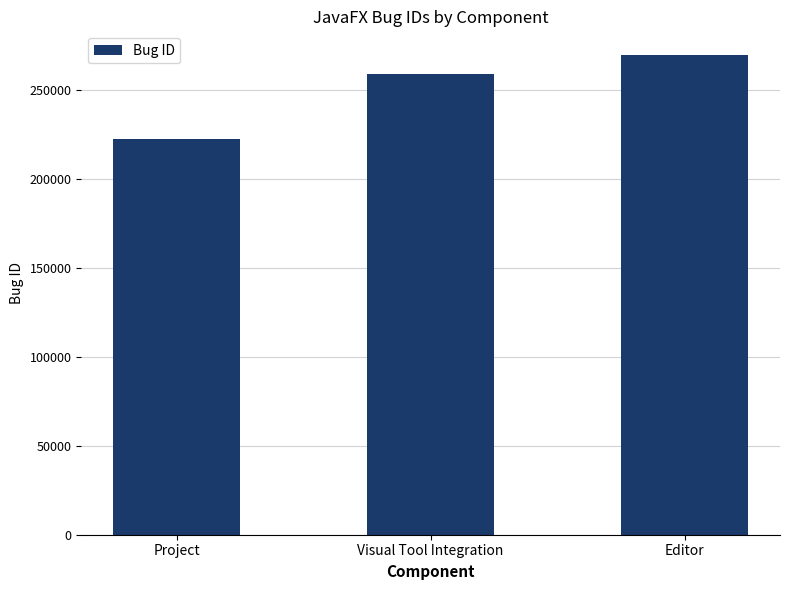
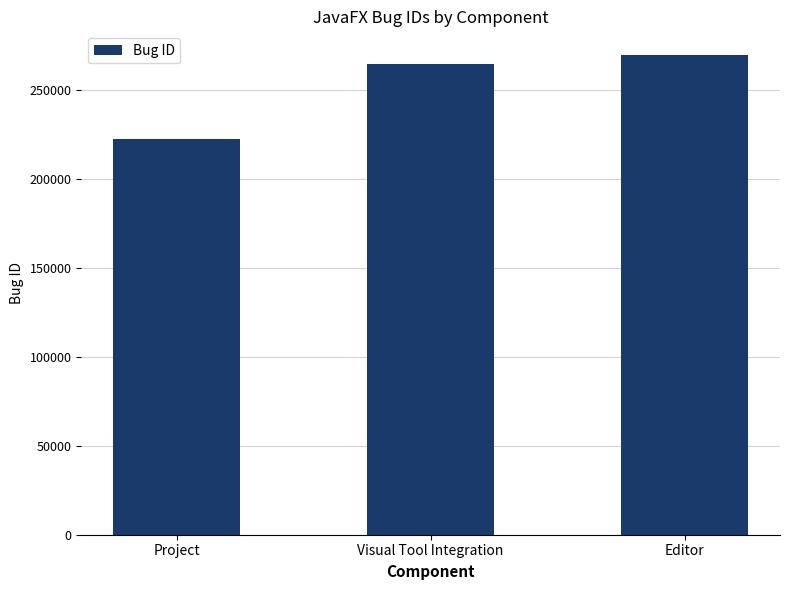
Visual Tool Integration: 259000 -> 265000
